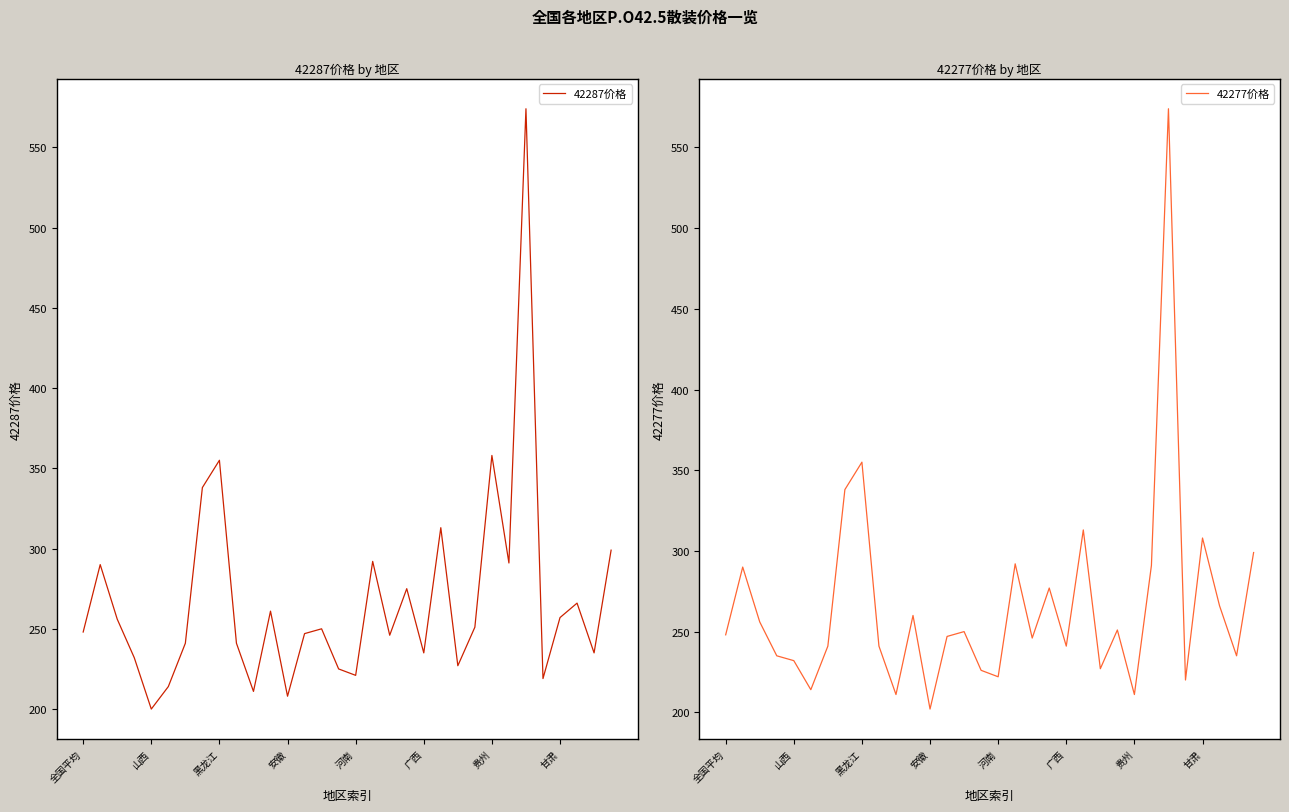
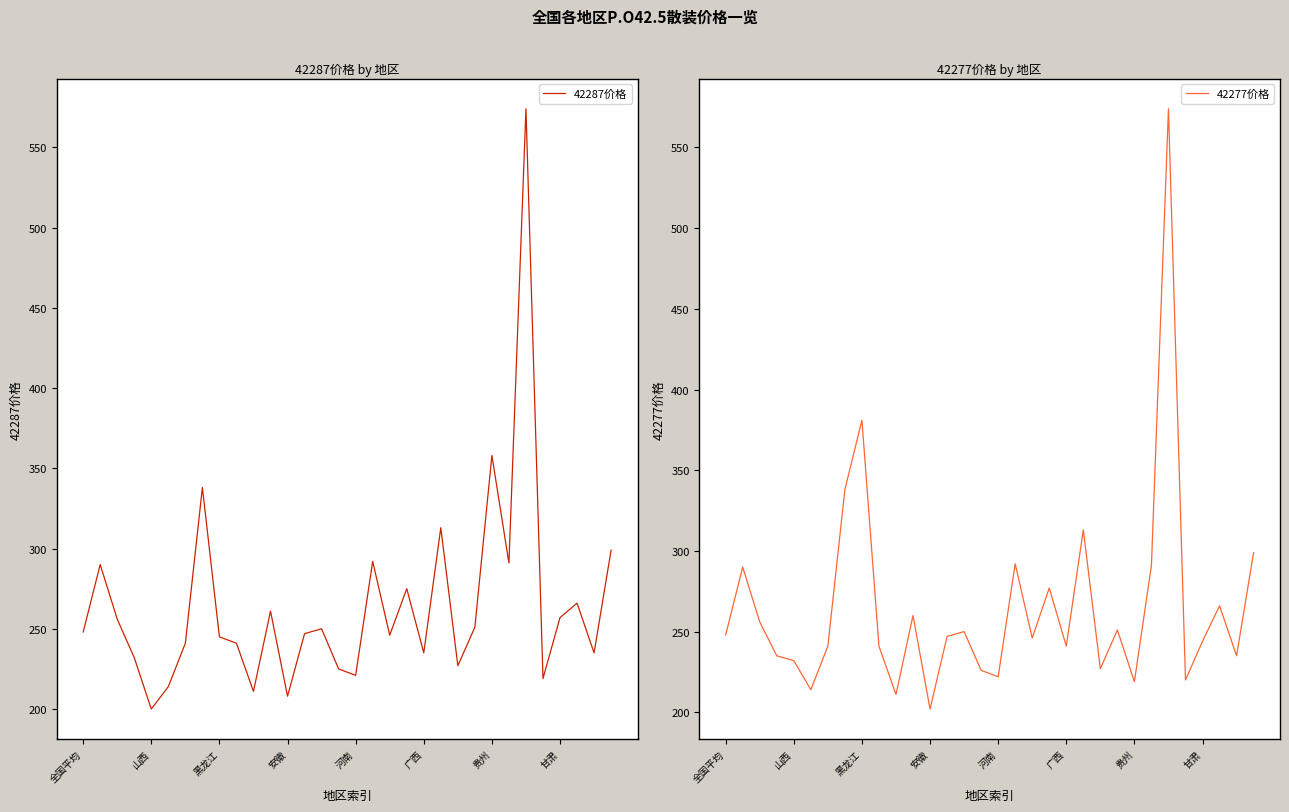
42287价格 by 地区, 黑龙江: 355 -> 245
42277价格 by 地区, 黑龙江: 355 -> 381
42277价格 by 地区, 贵州: 211 -> 219
42277价格 by 地区, 甘肃: 308 -> 244
